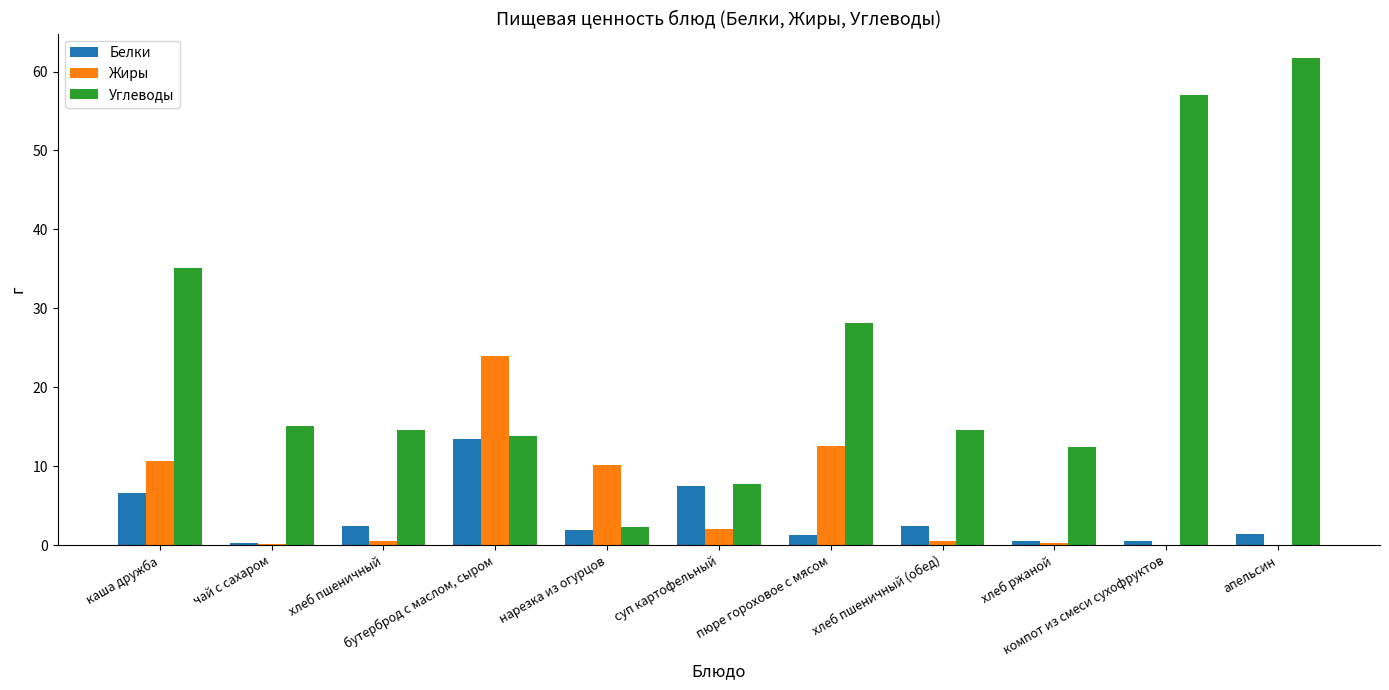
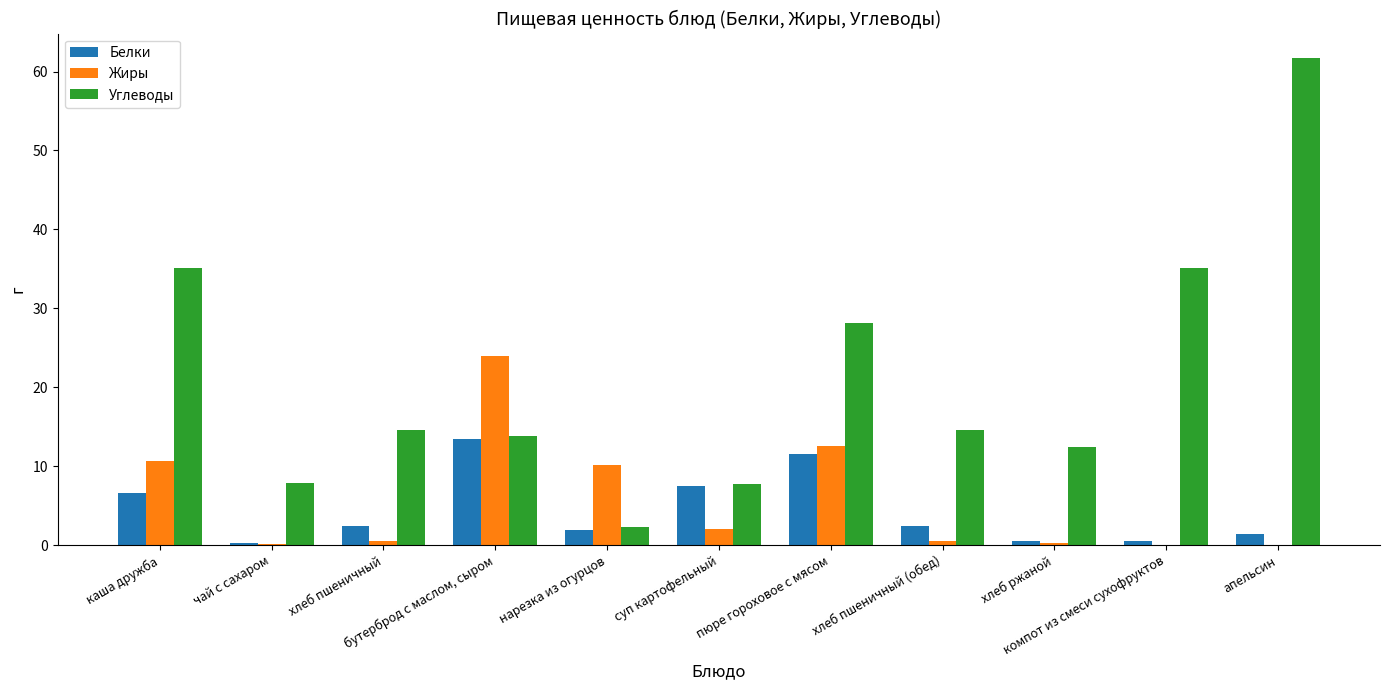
Углеводы, чай с сахаром: 15 -> 8
Белки, пюре гороховое с мясом: 1 -> 12
Углеводы, компот из смеси сухофруктов: 57 -> 35
